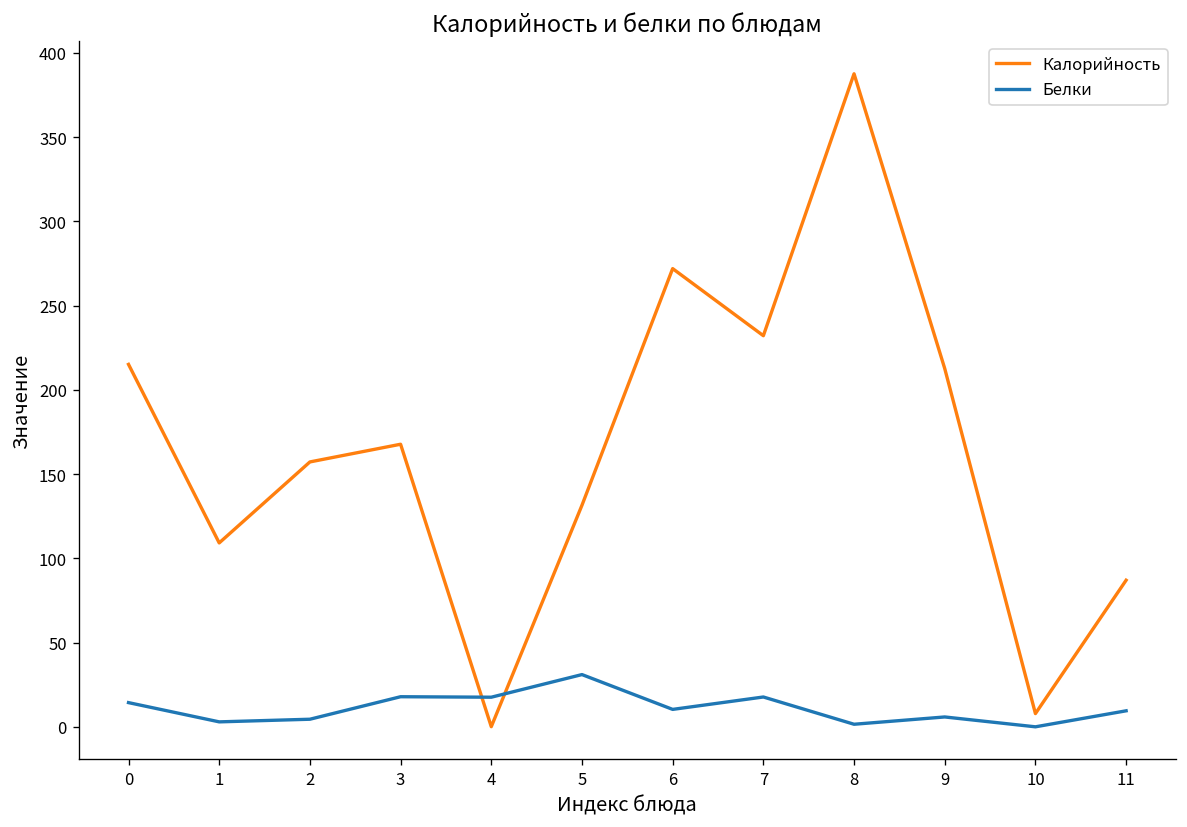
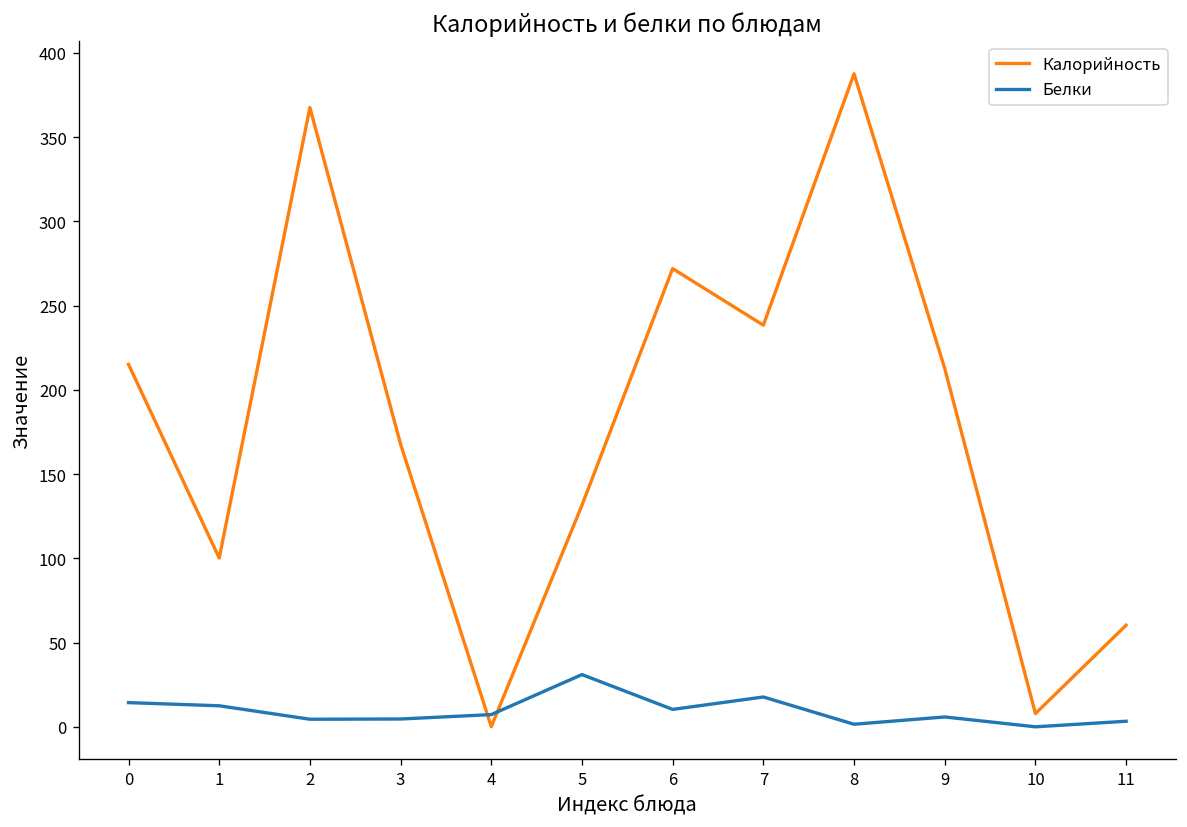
Калорийность, 1: 109 -> 100
Белки, 1: 3 -> 12
Калорийность, 2: 157 -> 368
Белки, 3: 18 -> 5
Белки, 4: 18 -> 7
Калорийность, 7: 232 -> 238
Калорийность, 11: 87 -> 60
Белки, 11: 10 -> 3
